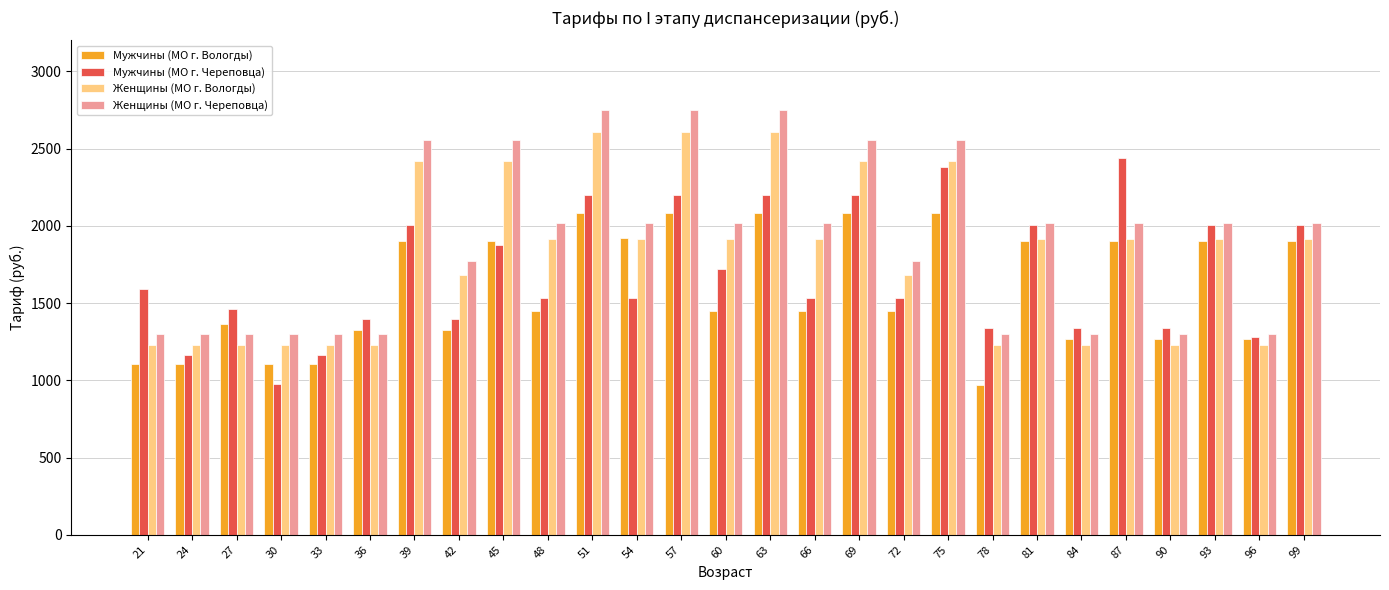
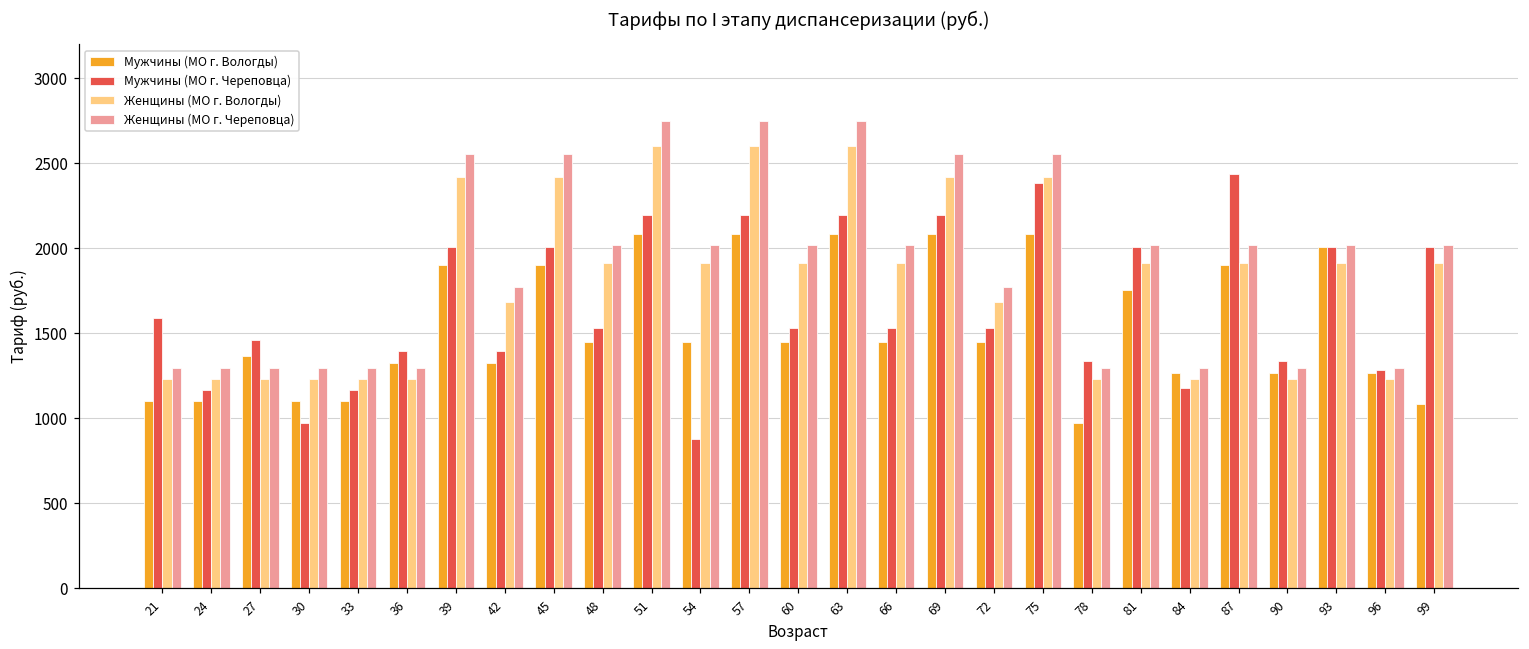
Мужчины (МО г. Череповца), 45: 1880 -> 2010
Мужчины (МО г. Вологды), 54: 1920 -> 1450
Мужчины (МО г. Череповца), 54: 1530 -> 880
Мужчины (МО г. Череповца), 60: 1720 -> 1530
Мужчины (МО г. Вологды), 81: 1900 -> 1760
Мужчины (МО г. Череповца), 84: 1340 -> 1180
Мужчины (МО г. Вологды), 93: 1900 -> 2010
Мужчины (МО г. Вологды), 99: 1900 -> 1080
